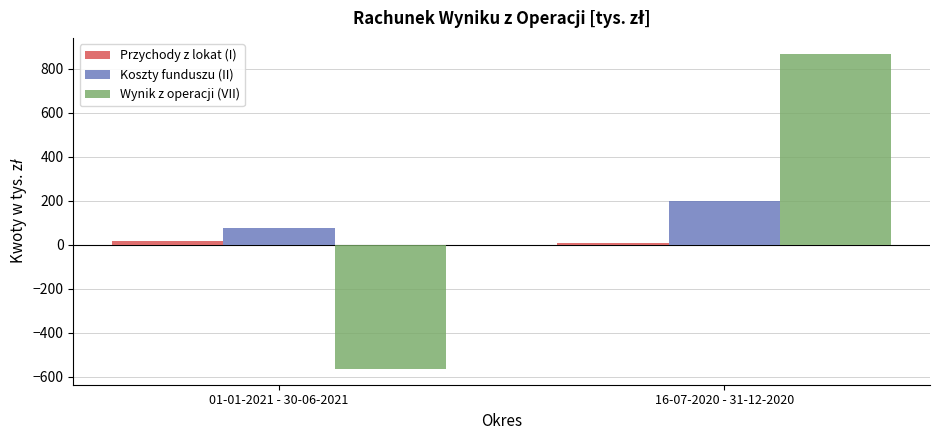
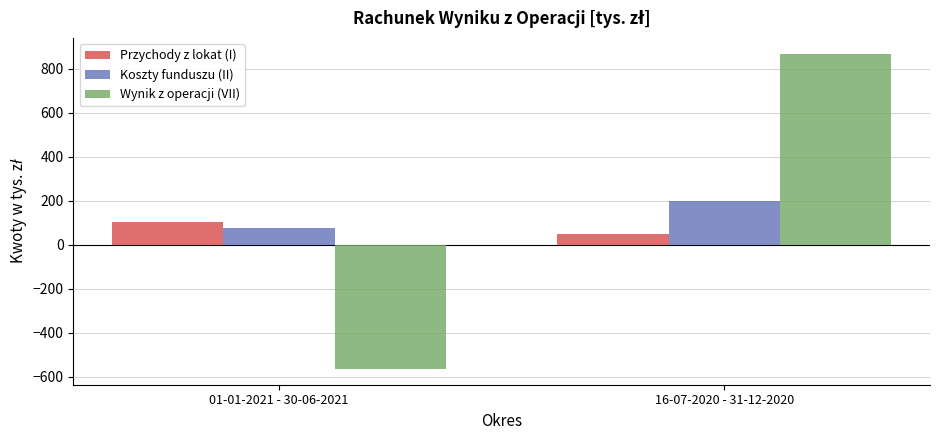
Przychody z lokat (I), 01-01-2021 - 30-06-2021: 20 -> 100
Przychody z lokat (I), 16-07-2020 - 31-12-2020: 10 -> 50
